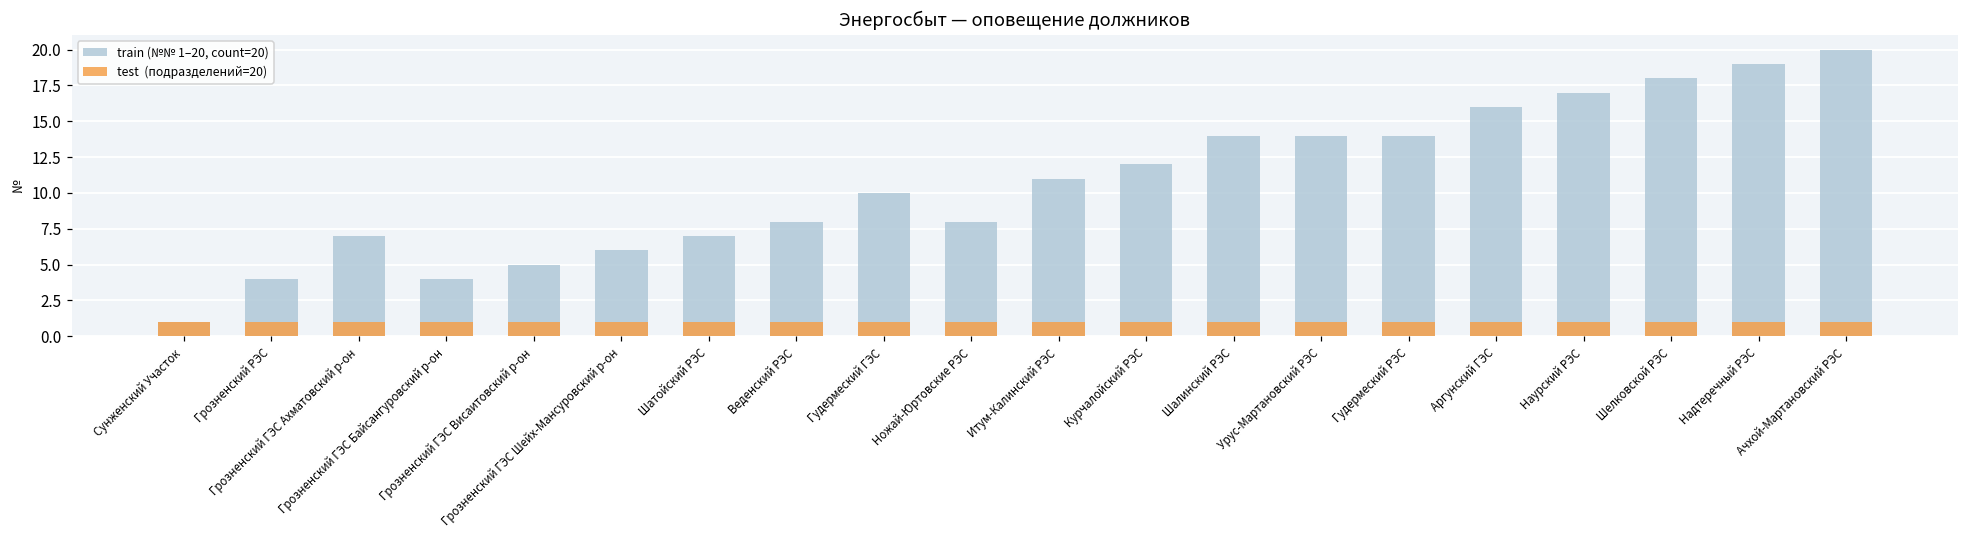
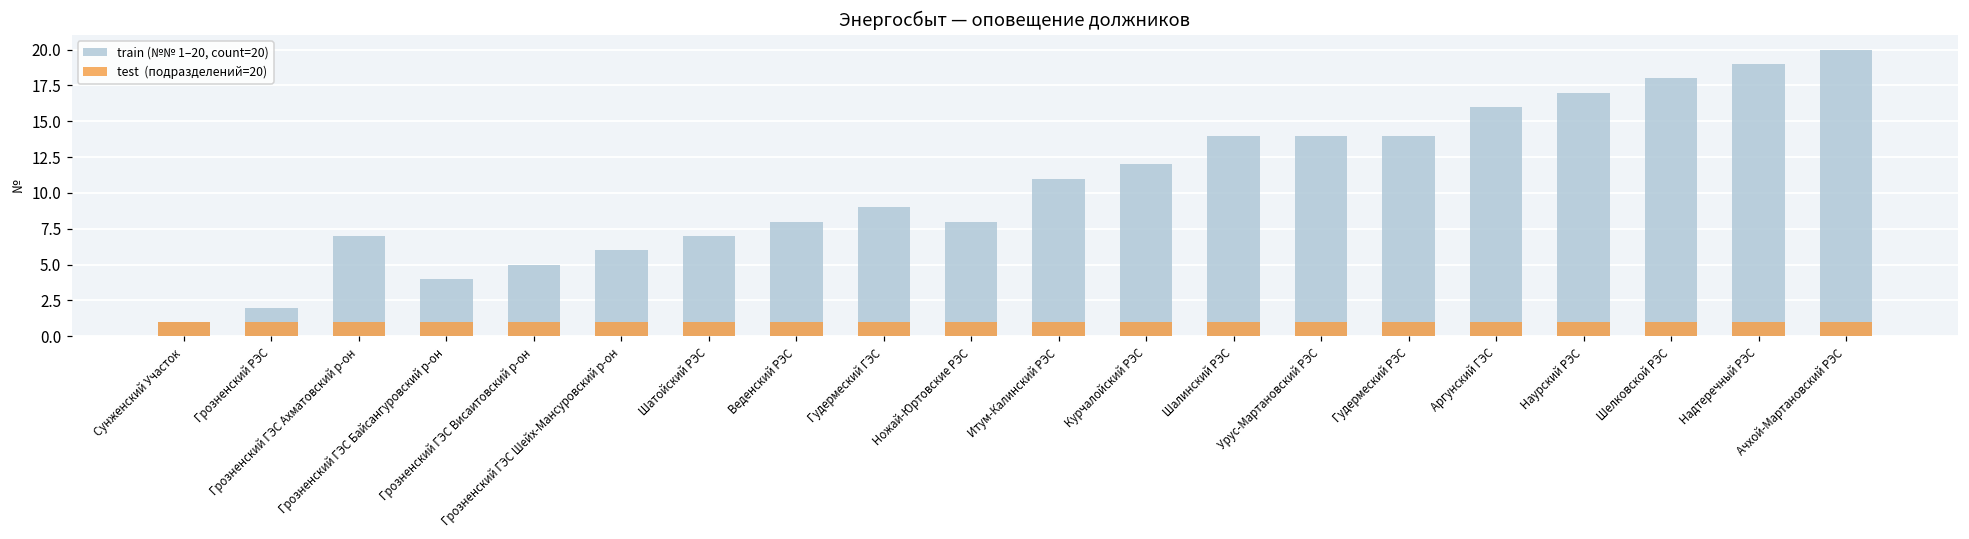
train (№№ 1–20, count=20), Грозненский РЭС: 4 -> 2
train (№№ 1–20, count=20), Гудермеский ГЭС: 10 -> 9
